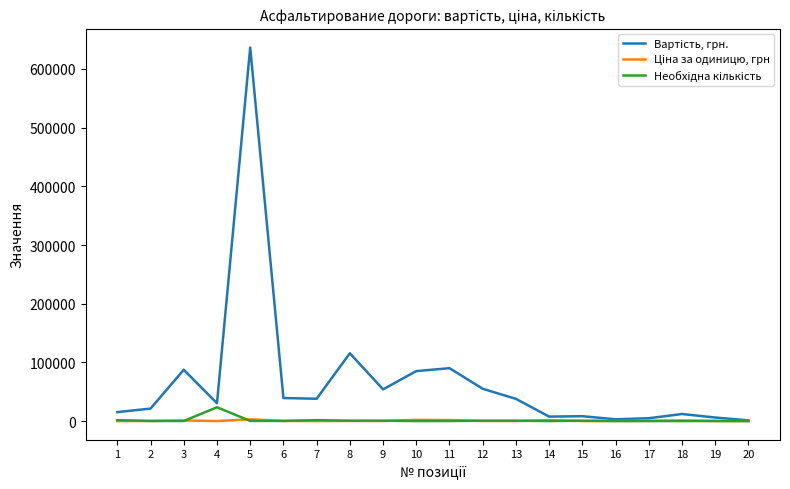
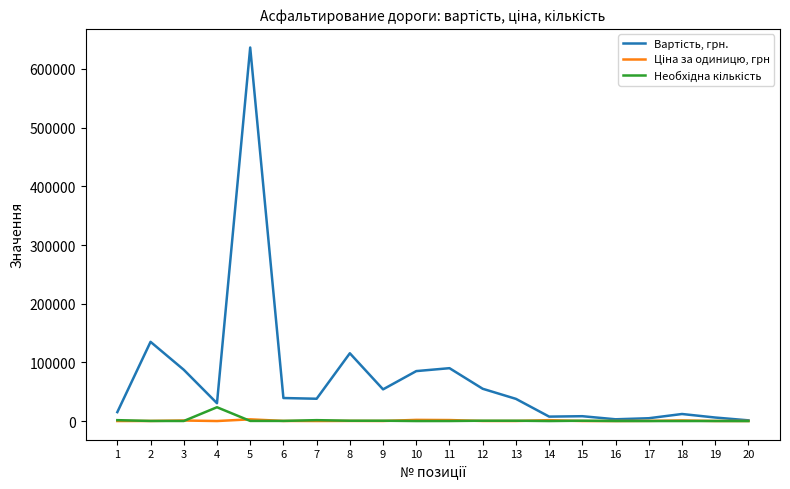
Вартість, грн., 2: 20000 -> 130000
